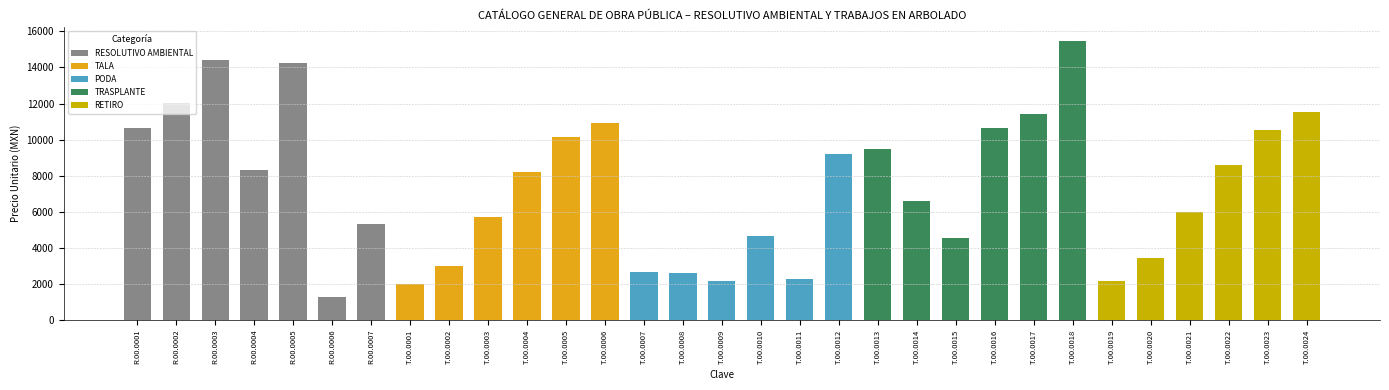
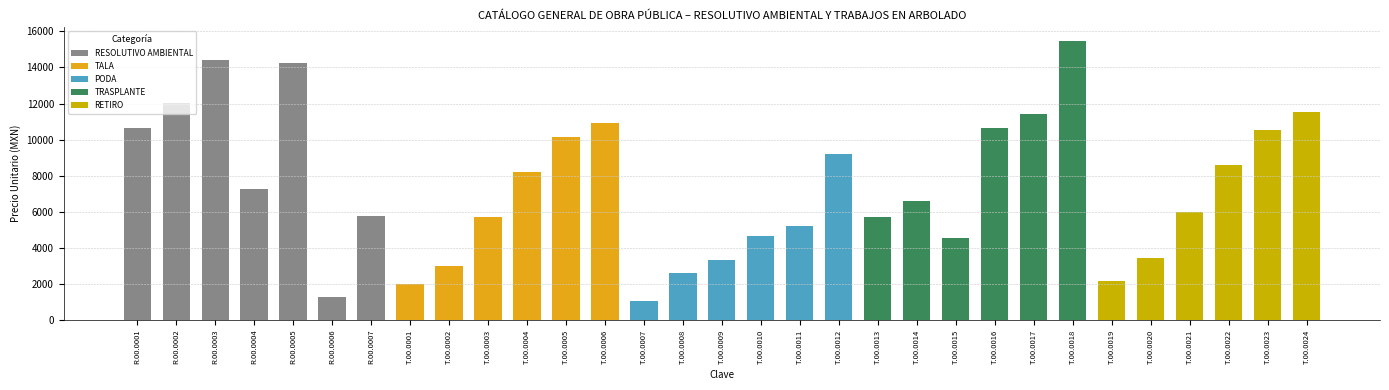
RESOLUTIVO AMBIENTAL, R.00.0004: 8300 -> 7300
RESOLUTIVO AMBIENTAL, R.00.0007: 5300 -> 5800
PODA, T.00.0007: 2700 -> 1100
PODA, T.00.0009: 2200 -> 3300
PODA, T.00.0011: 2300 -> 5200
TRASPLANTE, T.00.0013: 9500 -> 5700
